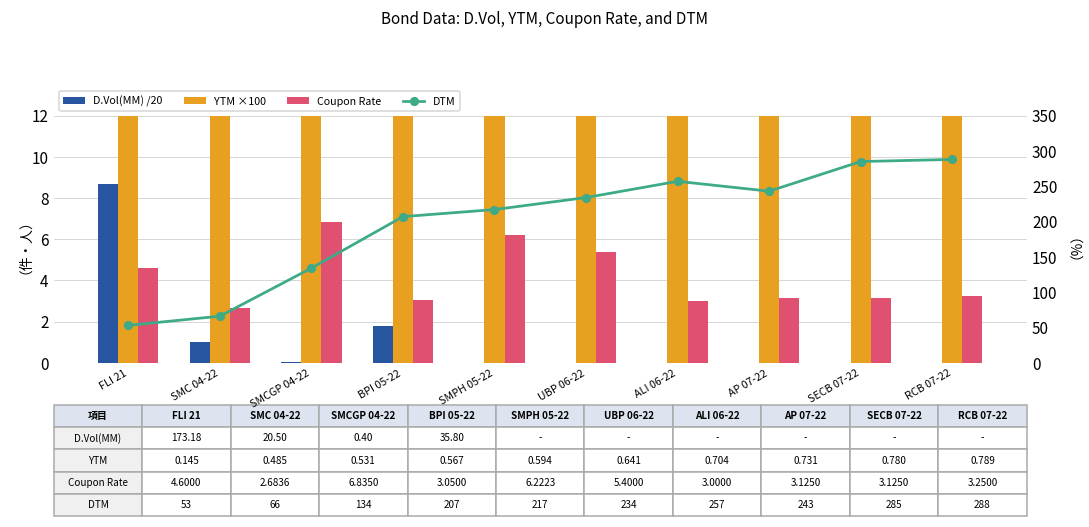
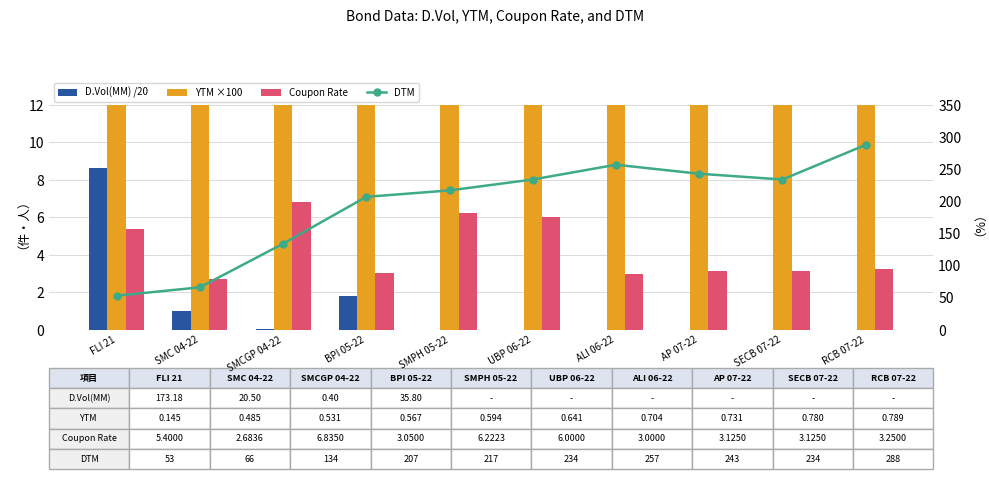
Coupon Rate, FLI 21: 4.6000 -> 5.4000
Coupon Rate, UBP 06-22: 5.4000 -> 6.0000
DTM, SECB 07-22: 285 -> 234
